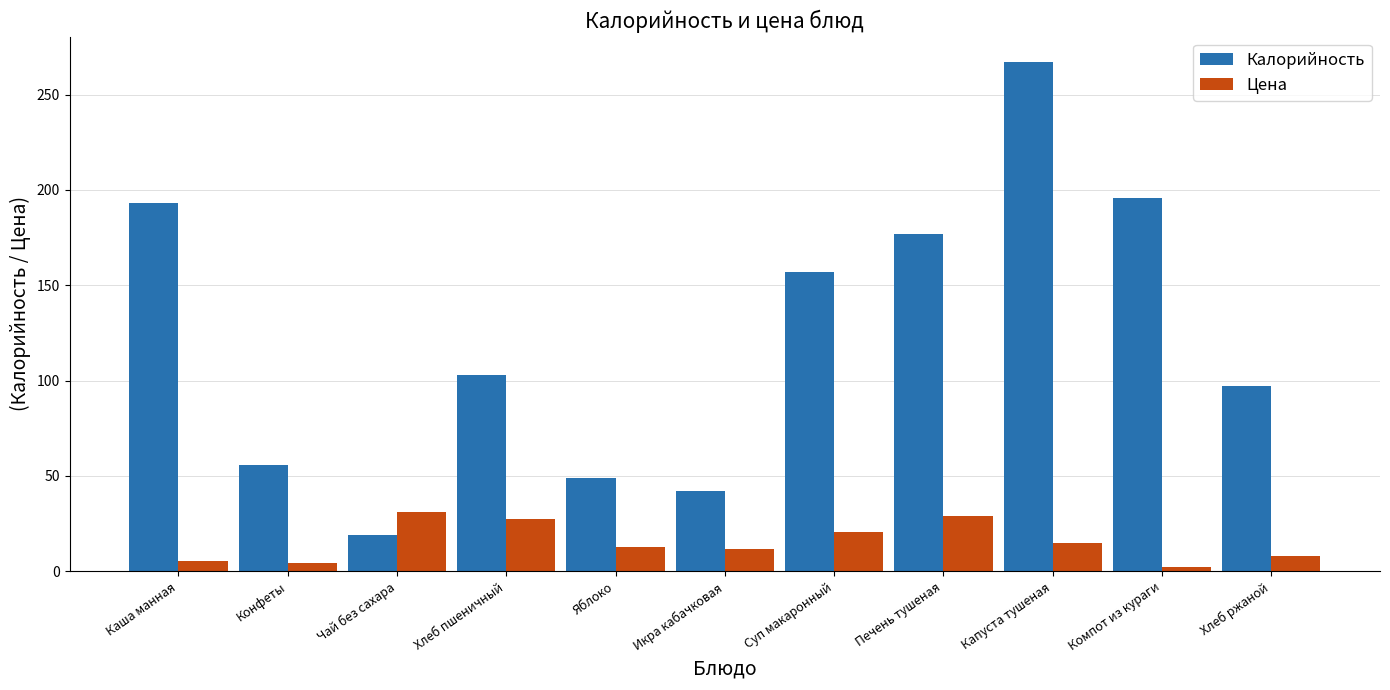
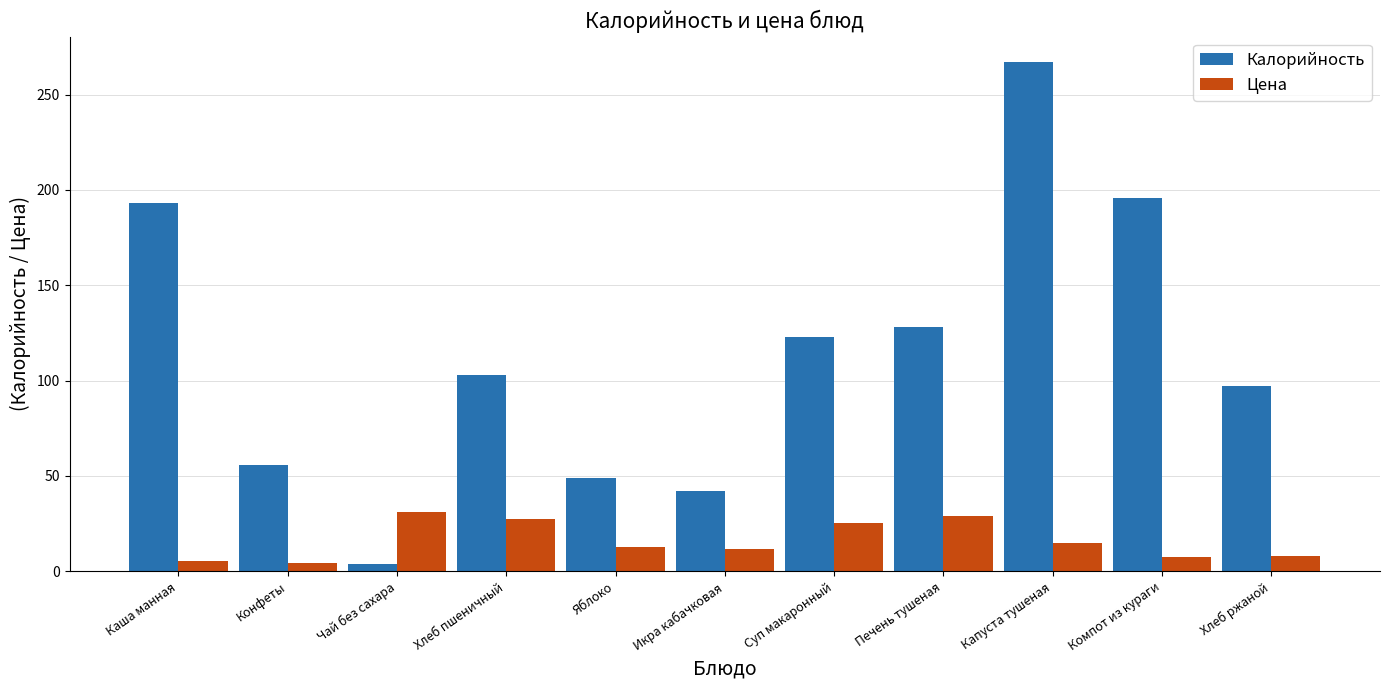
Калорийность, Чай без сахара: 19 -> 4
Калорийность, Суп макаронный: 157 -> 123
Цена, Суп макаронный: 21 -> 25
Калорийность, Печень тушеная: 177 -> 128
Цена, Компот из кураги: 2 -> 8
